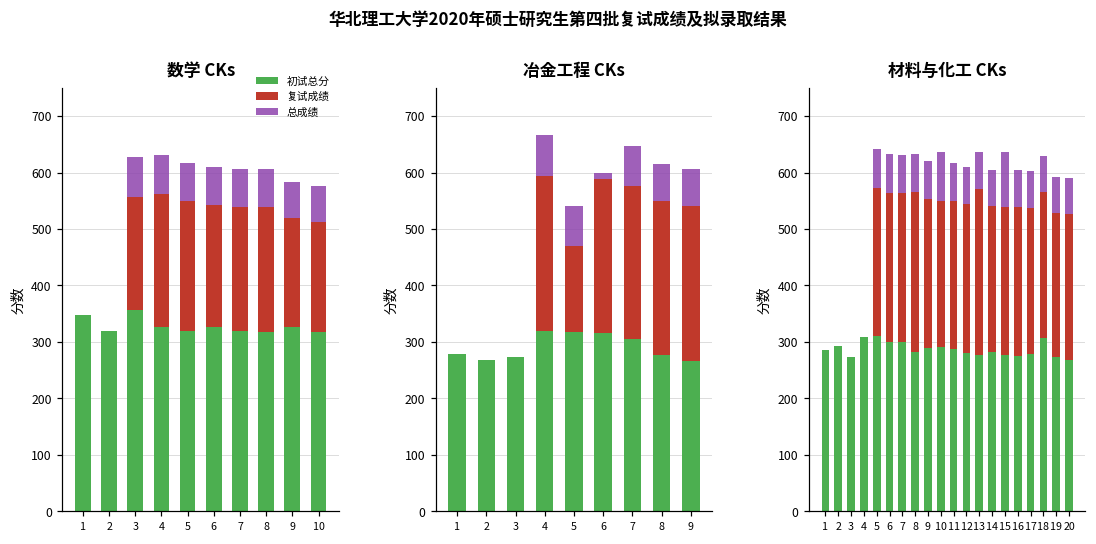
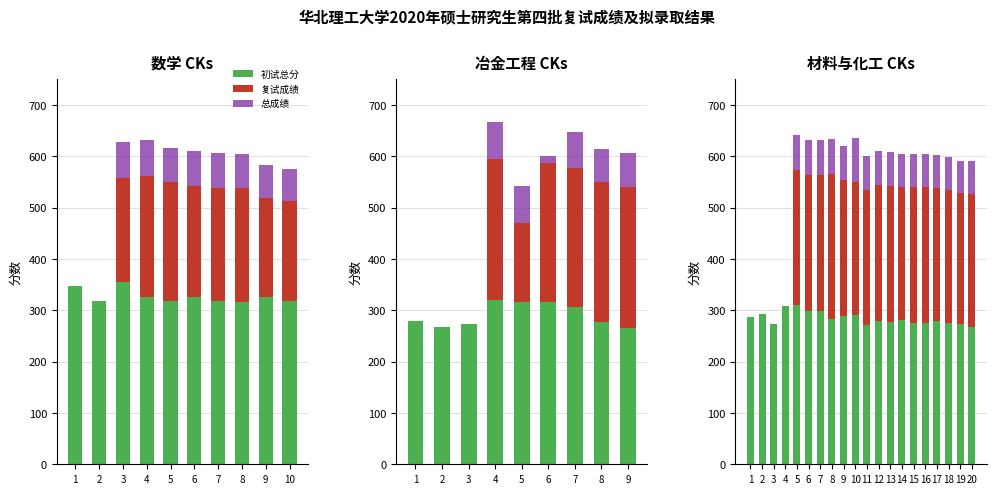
材料与化工 CKs, 初试总分, 11: 290 -> 270
材料与化工 CKs, 复试成绩, 13: 290 -> 270
材料与化工 CKs, 总成绩, 15: 100 -> 60
材料与化工 CKs, 初试总分, 18: 310 -> 280
